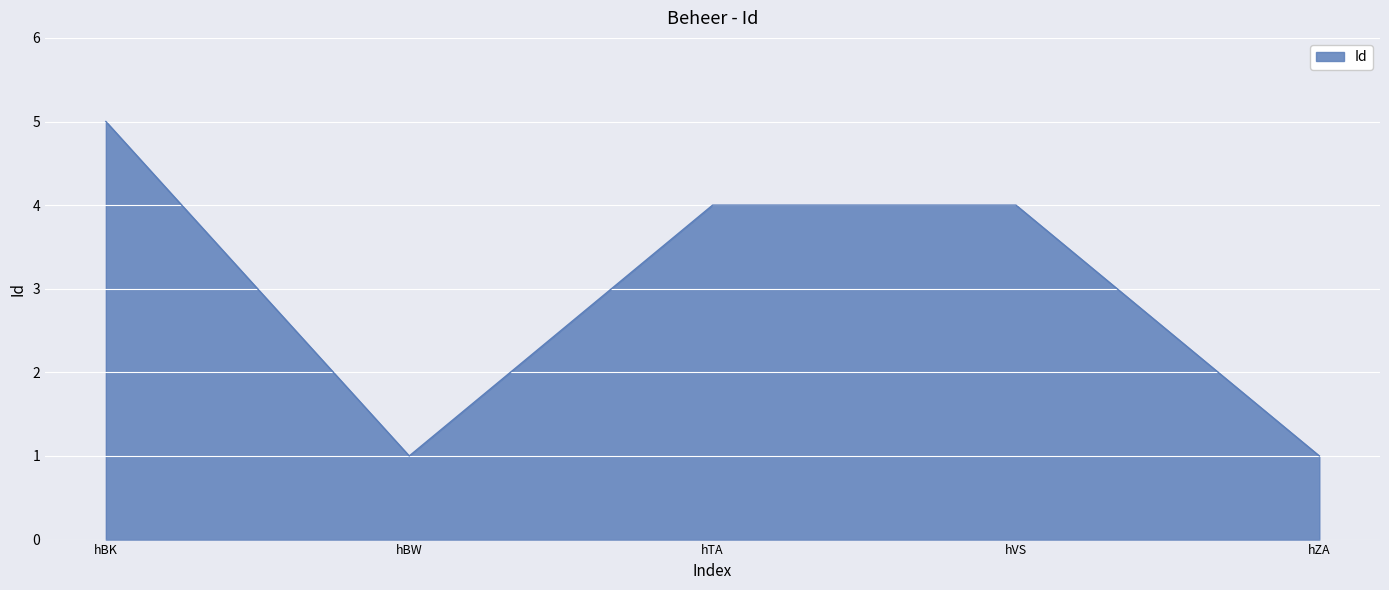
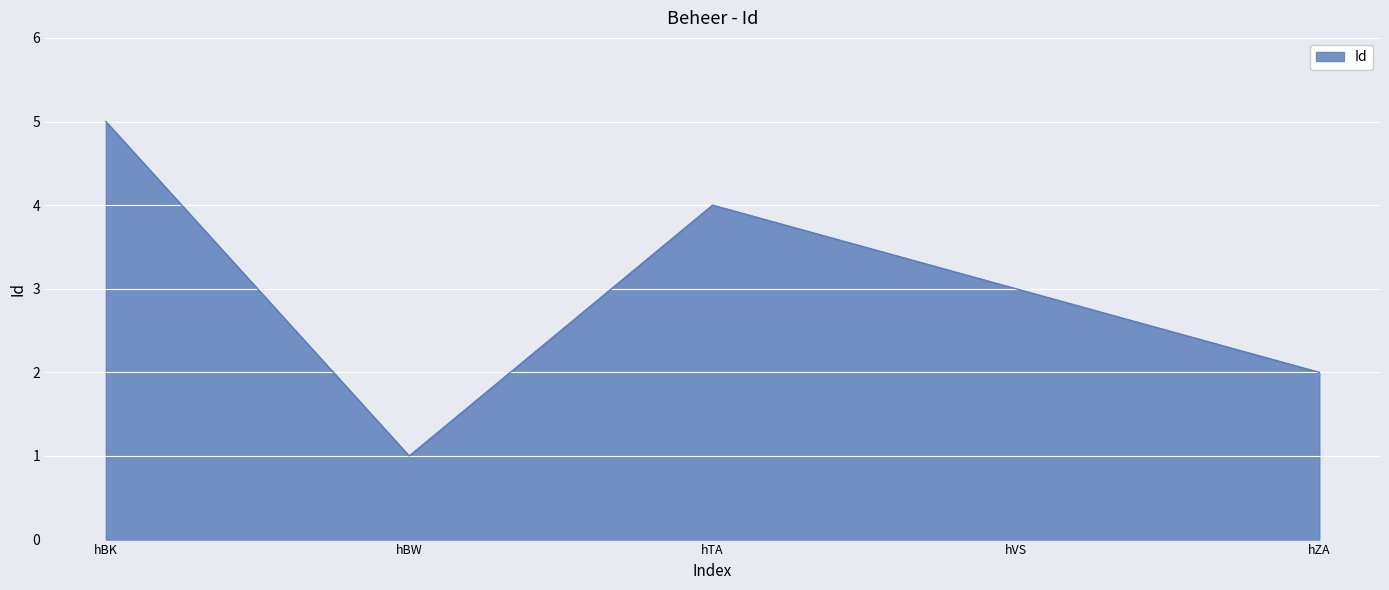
hVS: 4 -> 3
hZA: 1 -> 2
